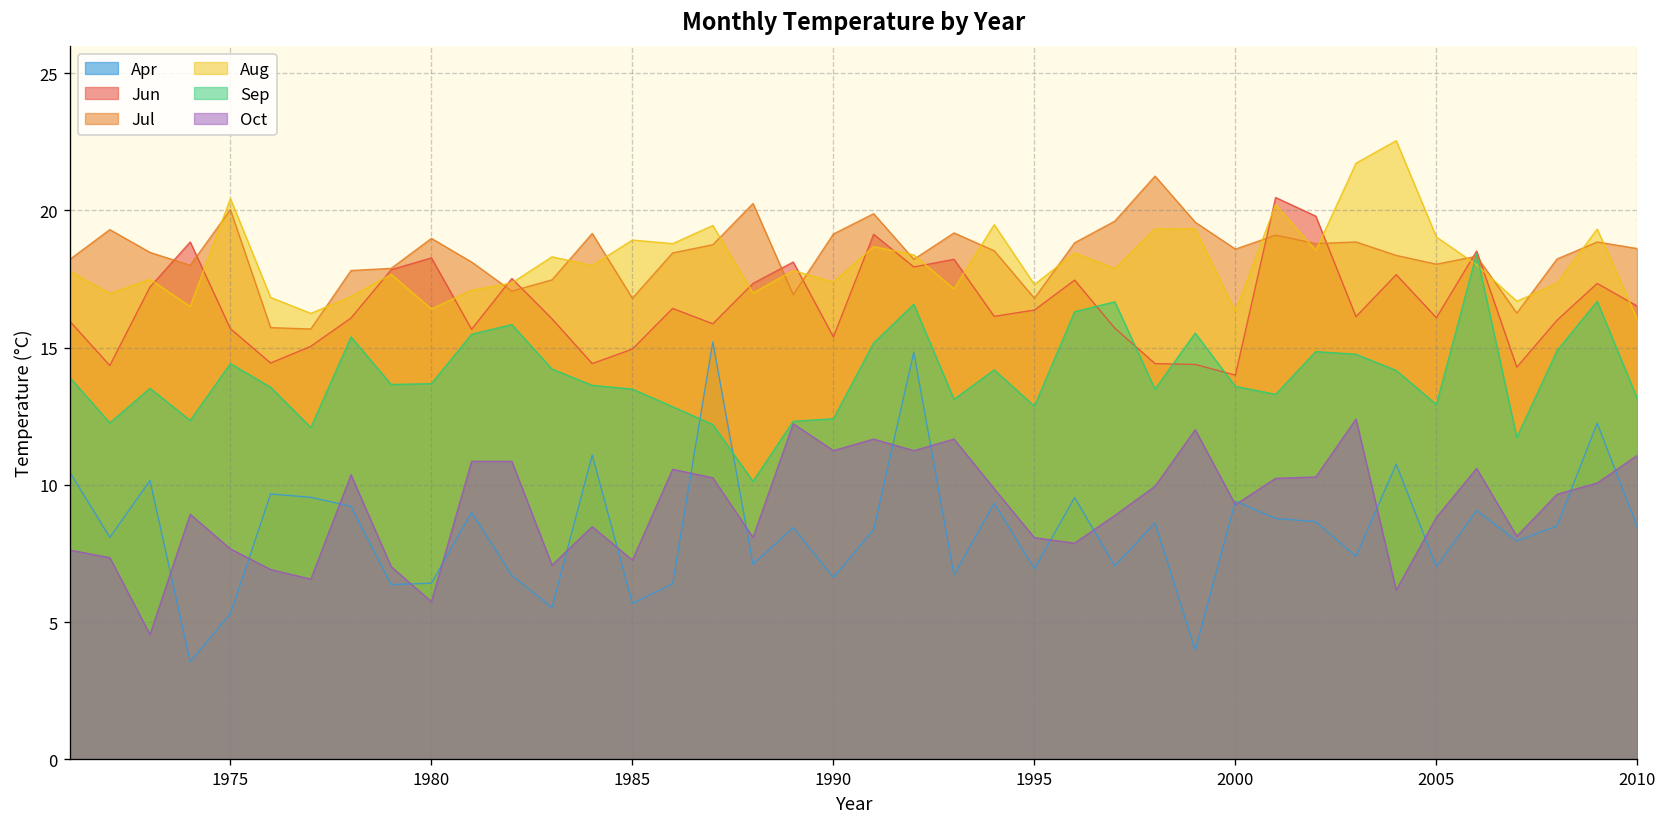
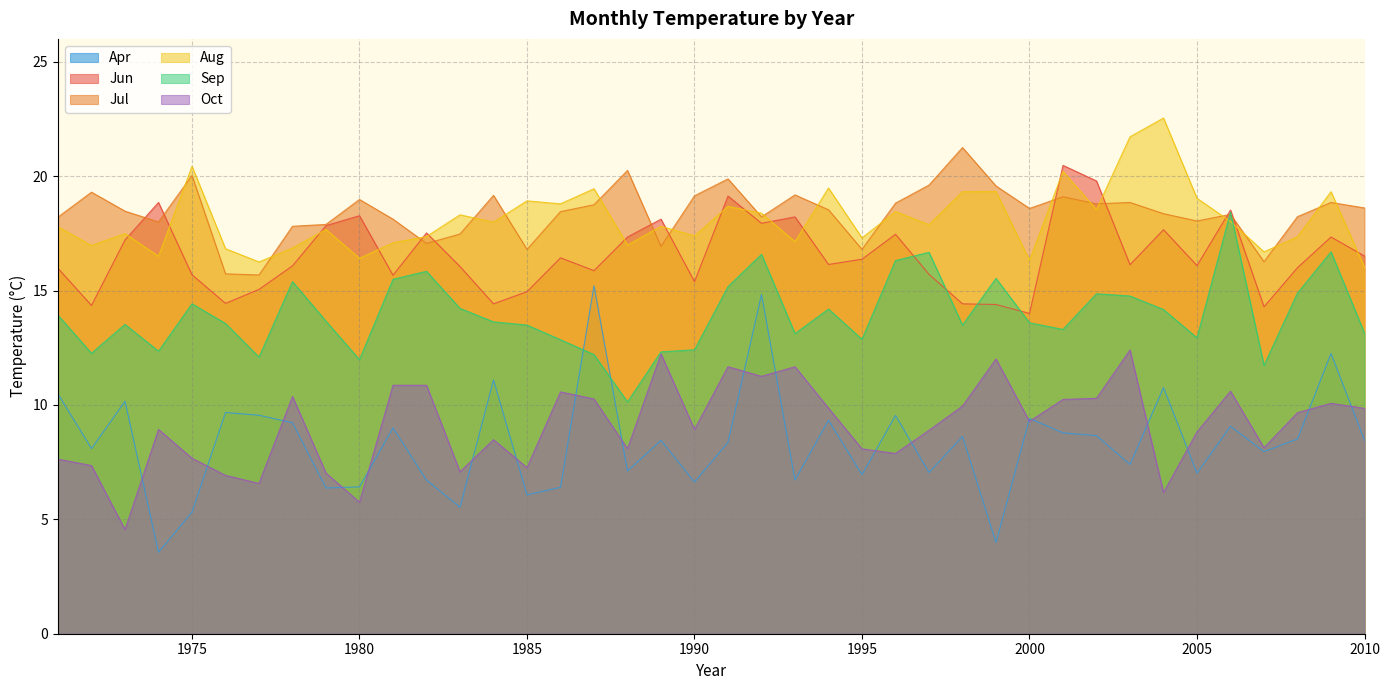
Sep, 1980: 13.7 -> 12.0
Apr, 1985: 5.7 -> 6.1
Oct, 1990: 11.3 -> 8.9
Oct, 2010: 11.1 -> 9.9
